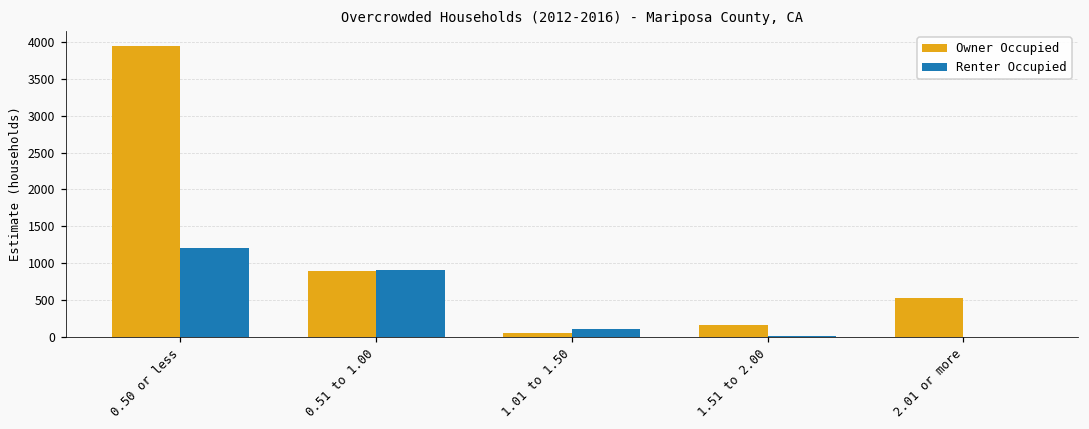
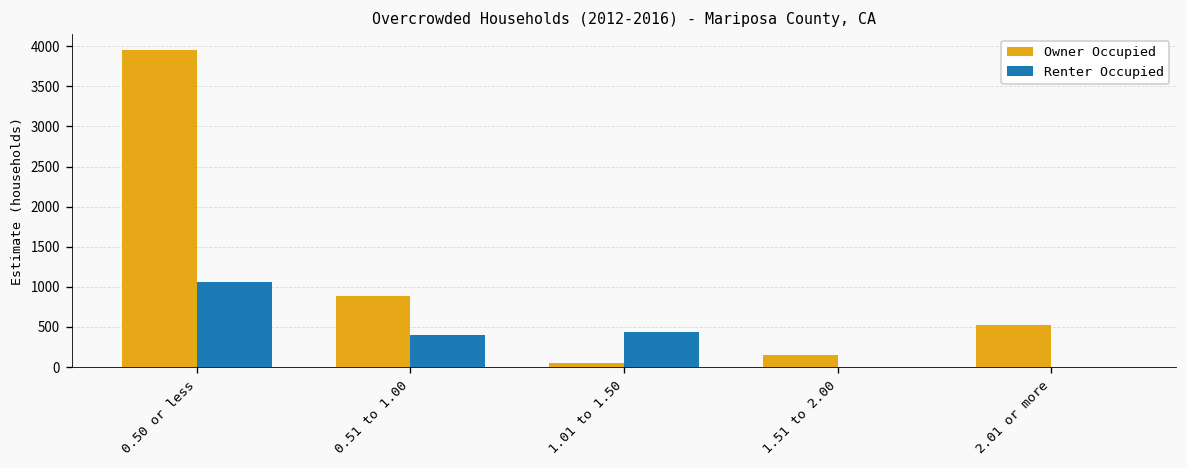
Renter Occupied, 0.50 or less: 1200 -> 1100
Renter Occupied, 0.51 to 1.00: 900 -> 400
Renter Occupied, 1.01 to 1.50: 100 -> 400
